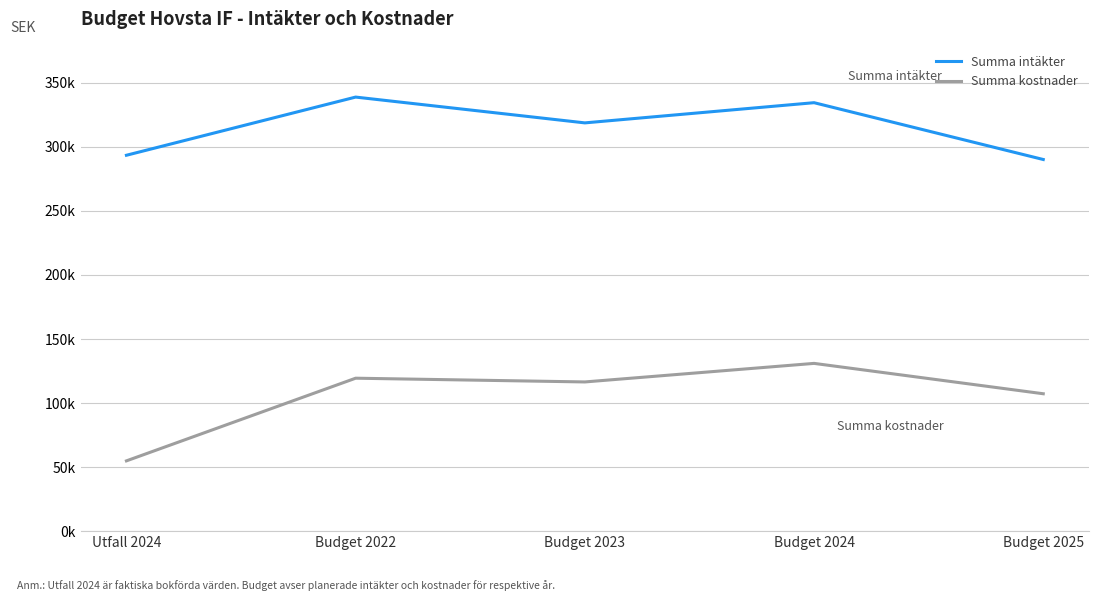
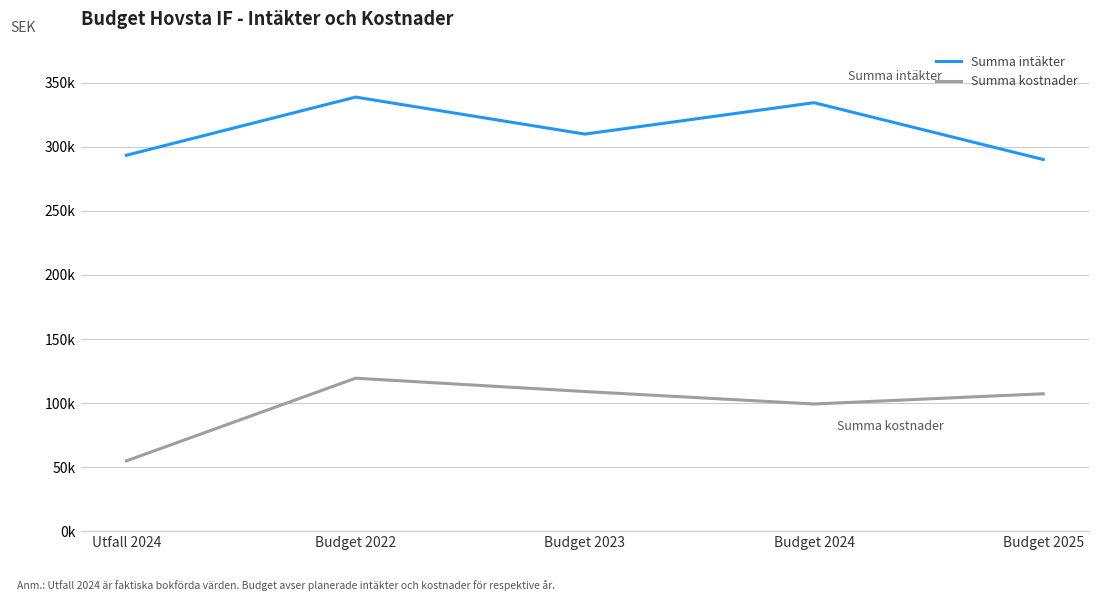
Summa intäkter, Budget 2023: 319000 -> 310000
Summa kostnader, Budget 2023: 116000 -> 109000
Summa kostnader, Budget 2024: 131000 -> 99000
